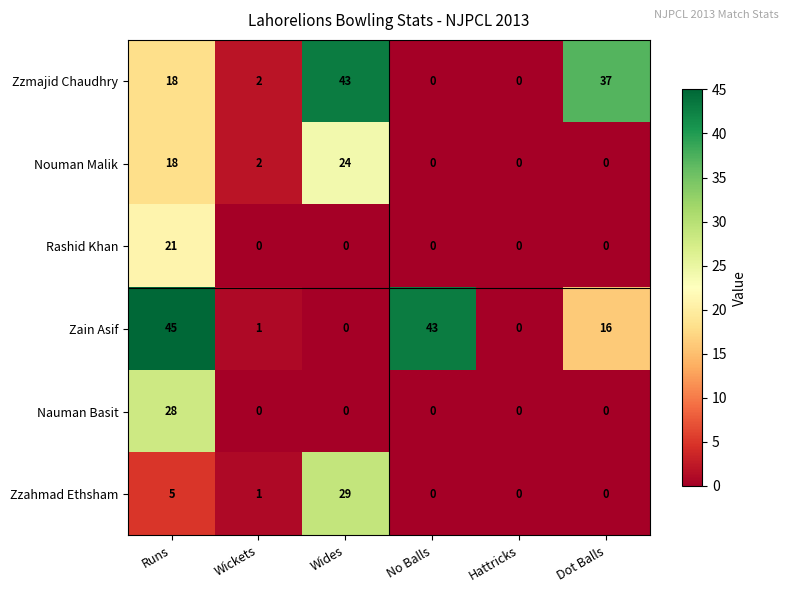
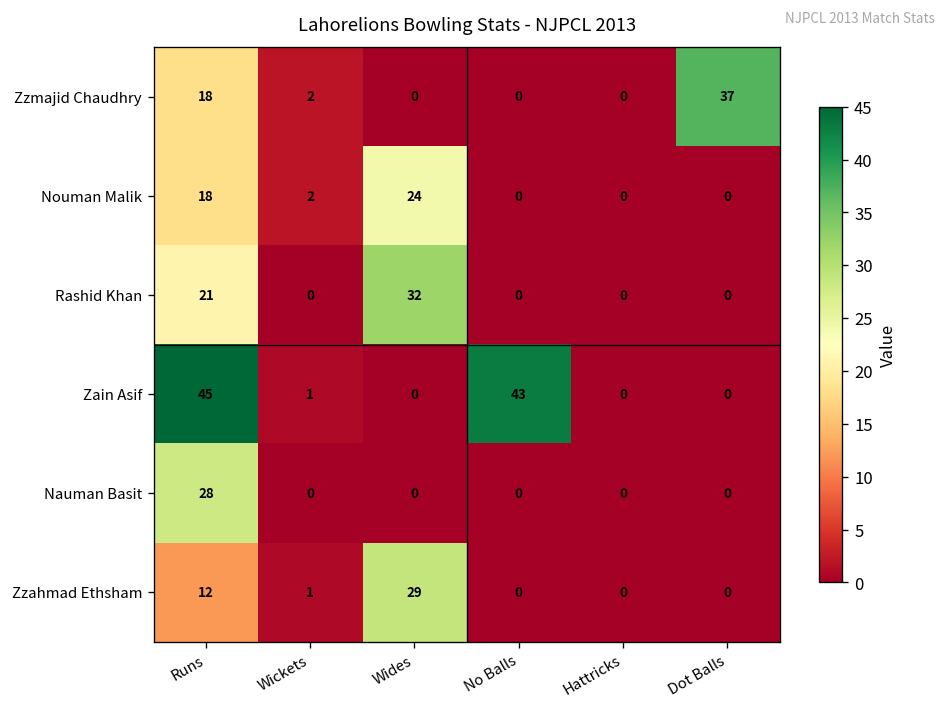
Zzmajid Chaudhry, Wides: 43 -> 0
Rashid Khan, Wides: 0 -> 32
Zain Asif, Dot Balls: 16 -> 0
Zzahmad Ethsham, Runs: 5 -> 12
